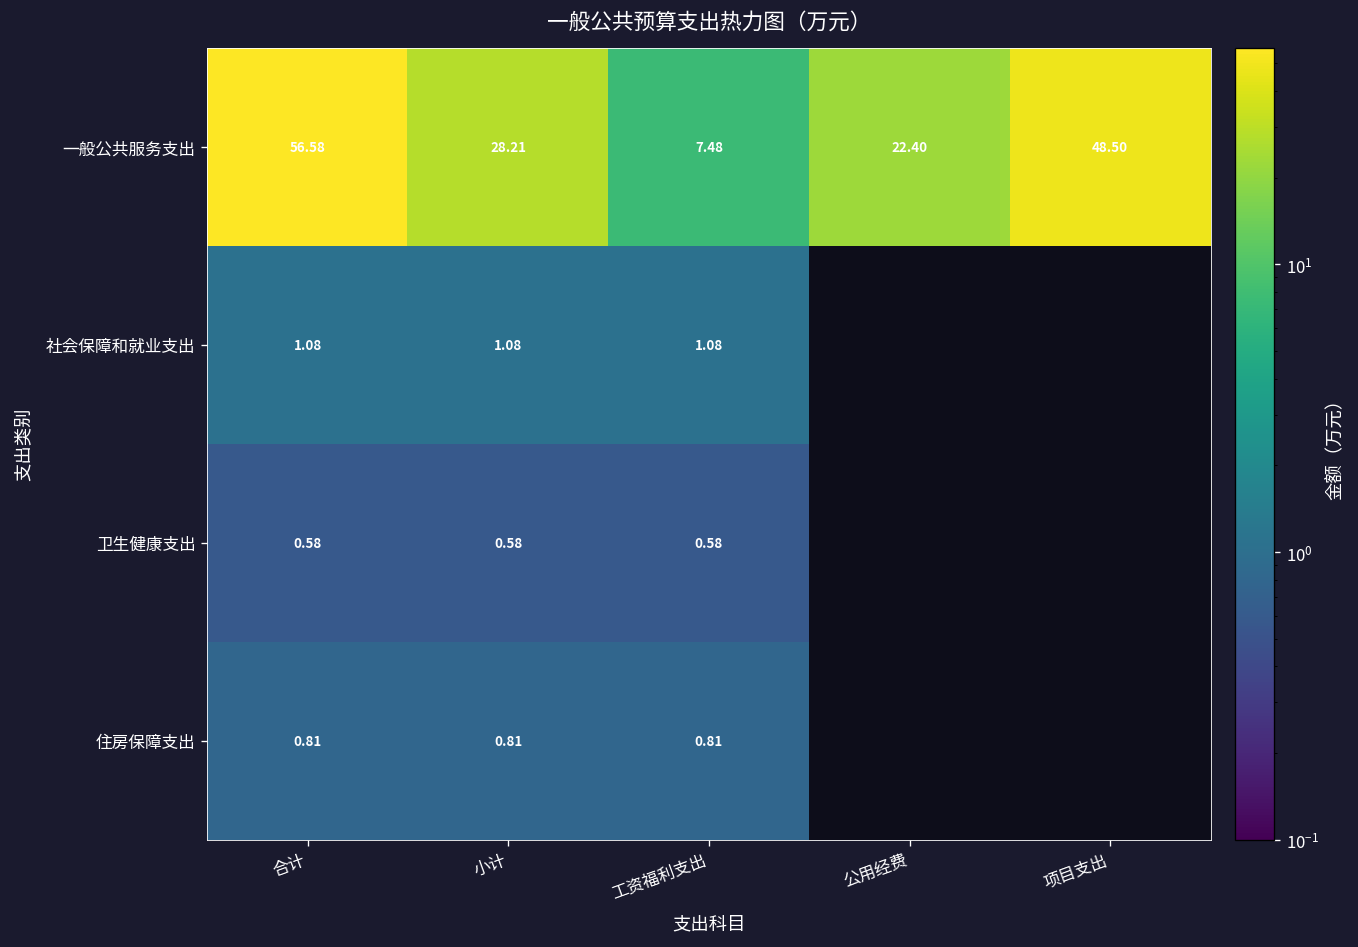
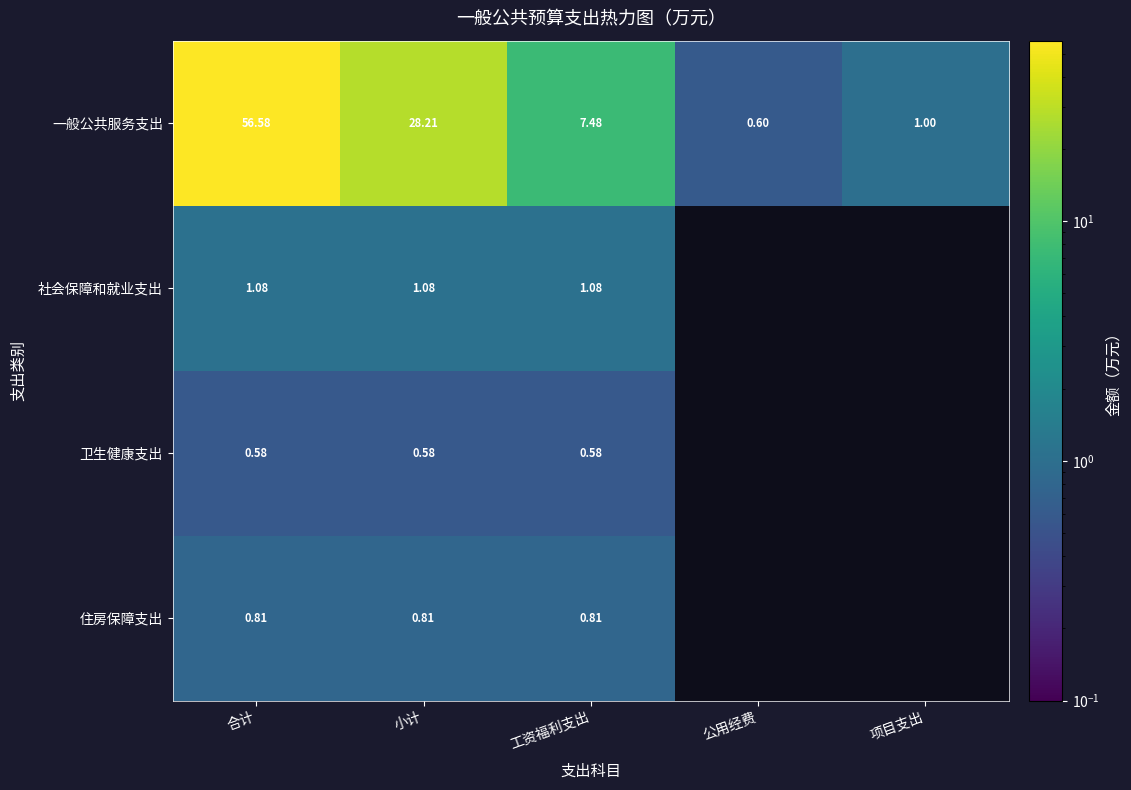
一般公共服务支出, 公用经费: 22.40 -> 0.60
一般公共服务支出, 项目支出: 48.50 -> 1.00
